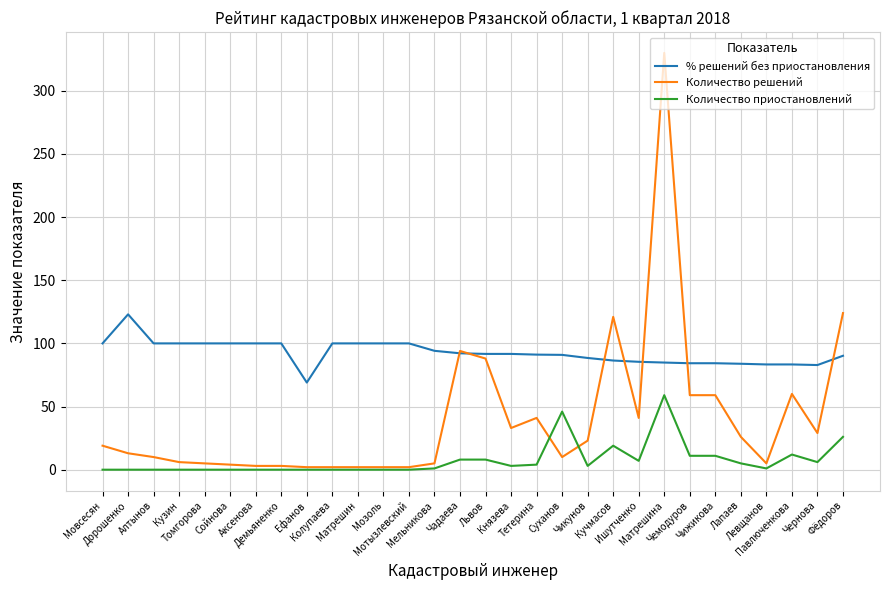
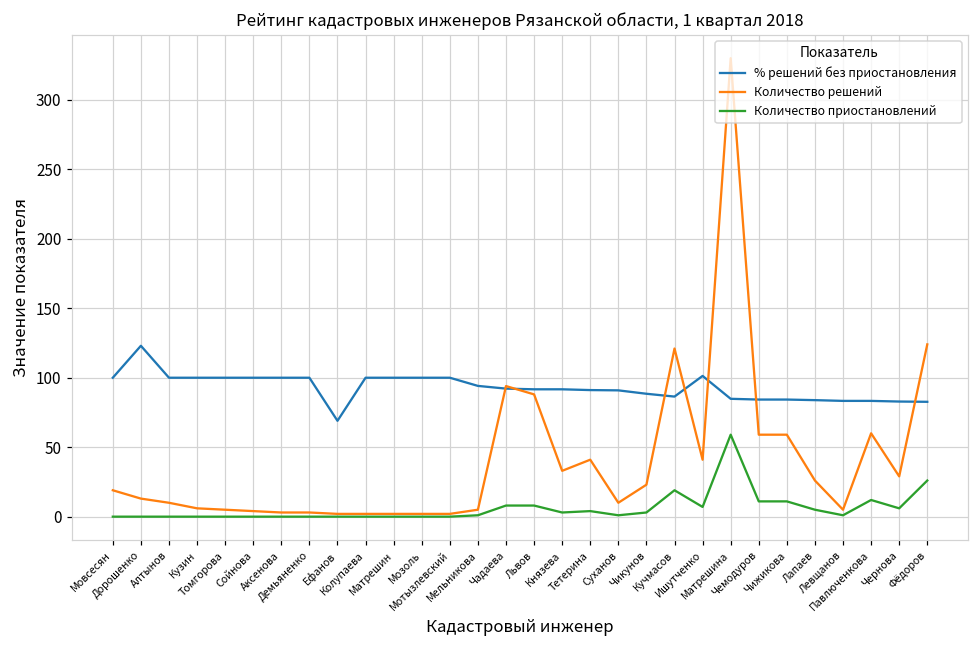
Количество приостановлений, Суханов: 46 -> 1
% решений без приостановления, Ишутченко: 85 -> 101
% решений без приостановления, Фёдоров: 90 -> 83
